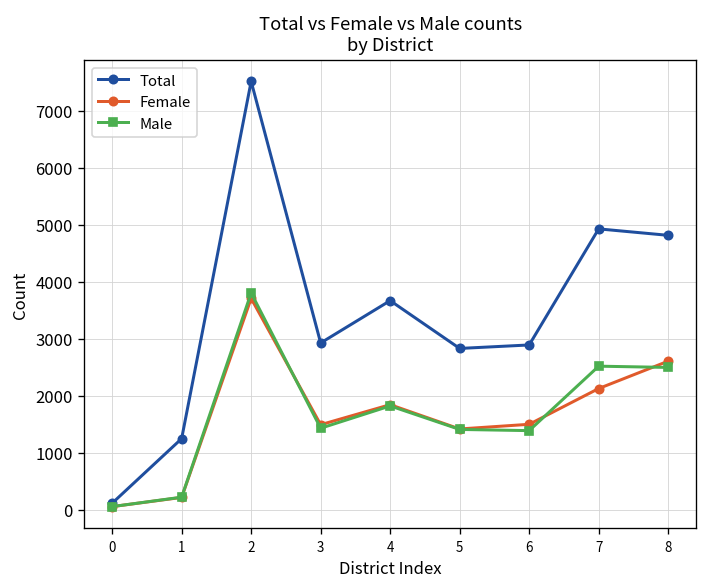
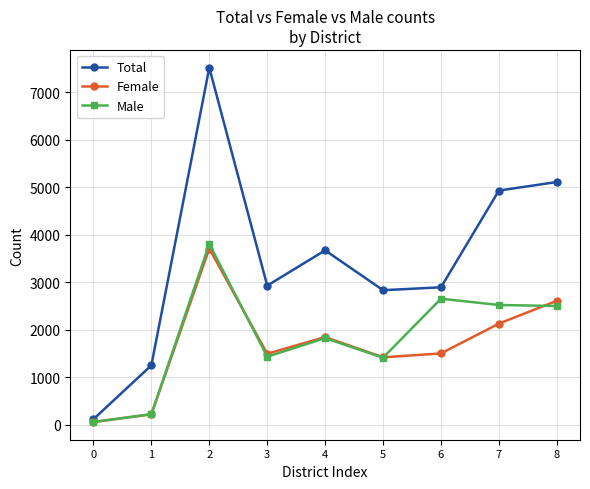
Male, 6: 1400 -> 2700
Total, 8: 4800 -> 5100
